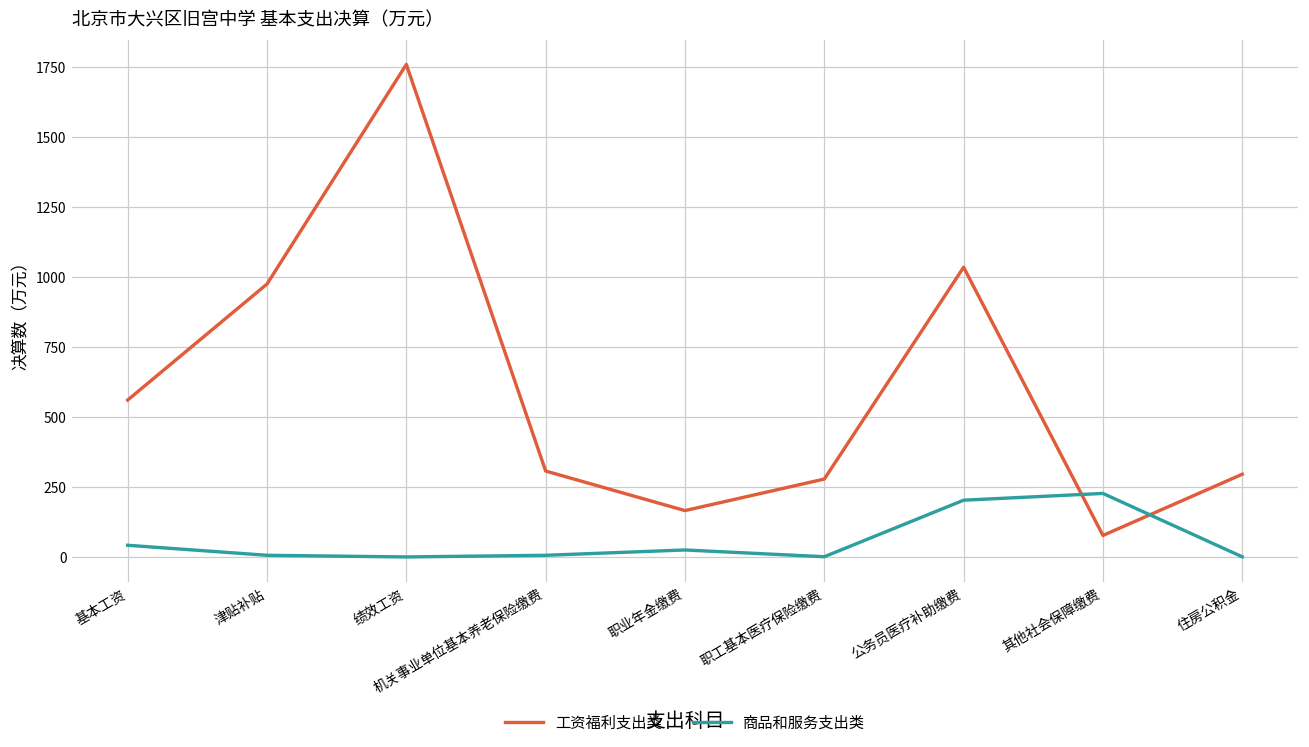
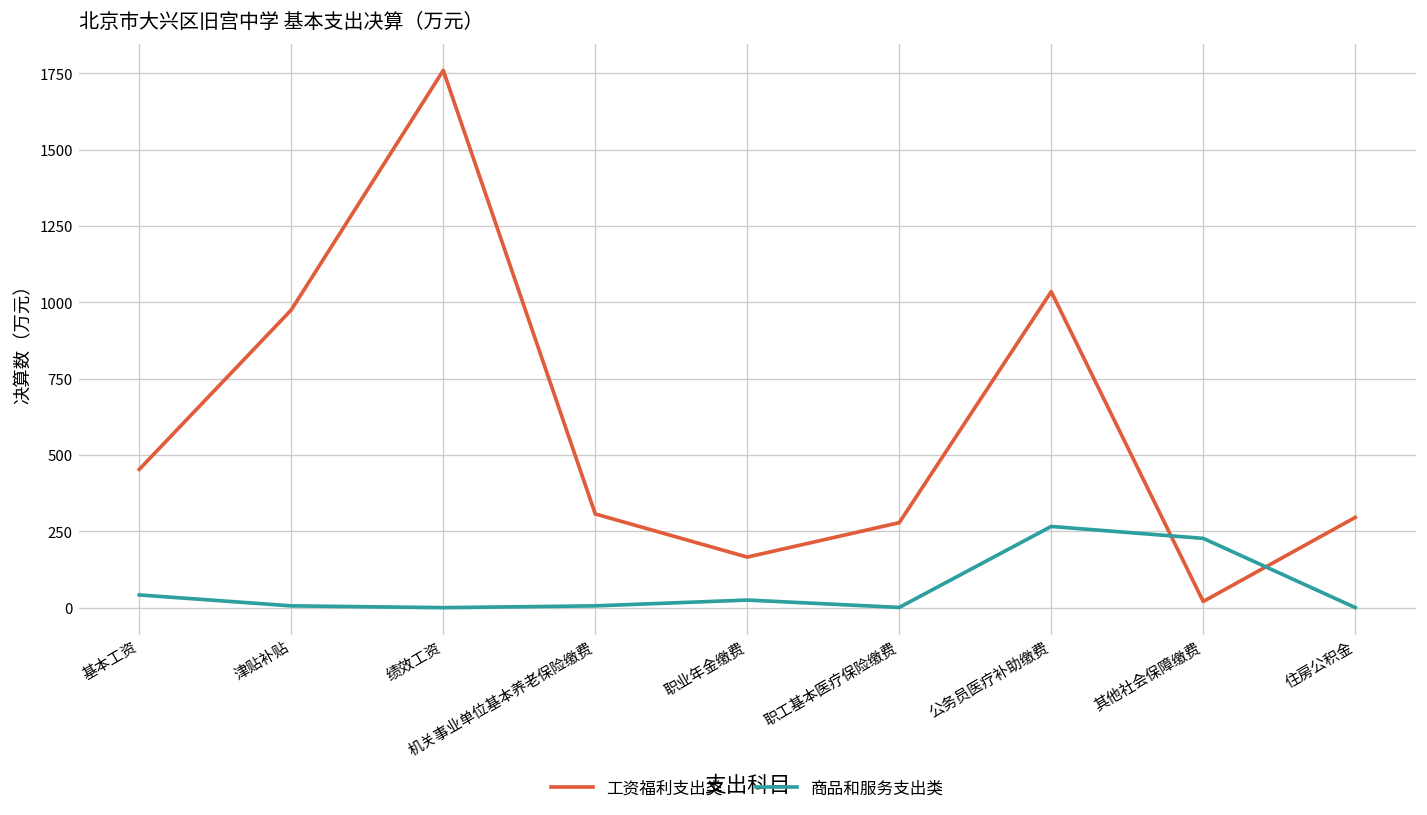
工资福利支出类, 基本工资: 560 -> 450
商品和服务支出类, 公务员医疗补助缴费: 200 -> 270
工资福利支出类, 其他社会保障缴费: 80 -> 20
